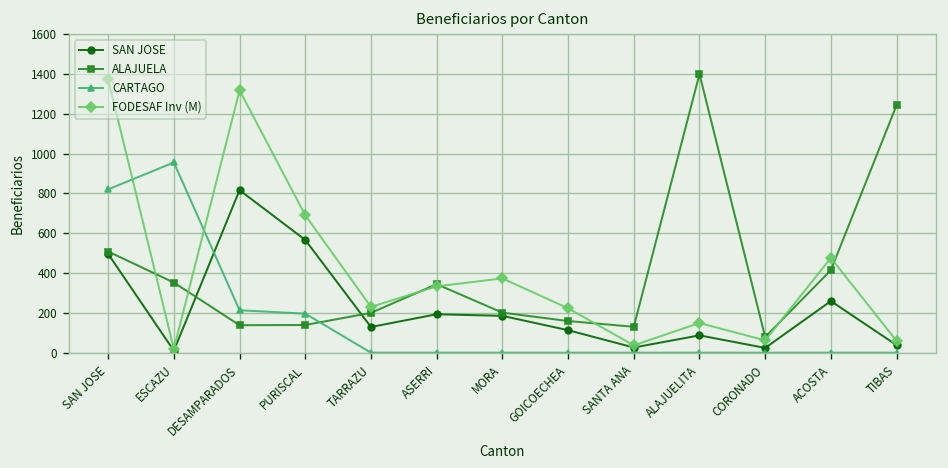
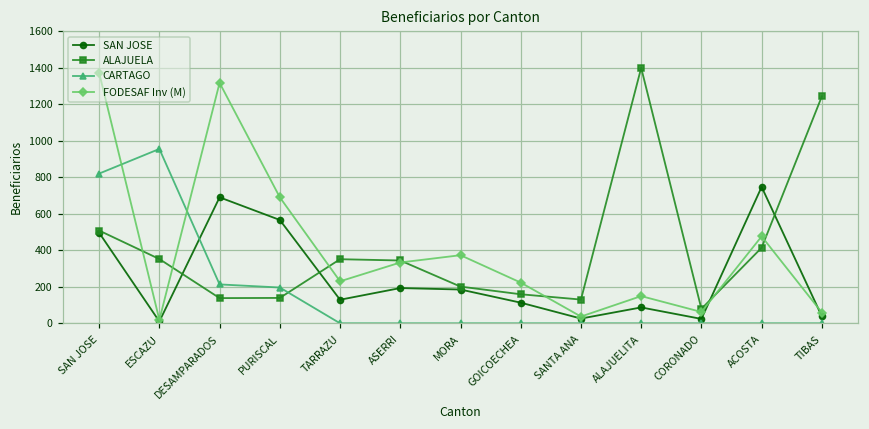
SAN JOSE, DESAMPARADOS: 820 -> 690
ALAJUELA, TARRAZU: 200 -> 350
SAN JOSE, ACOSTA: 260 -> 750
